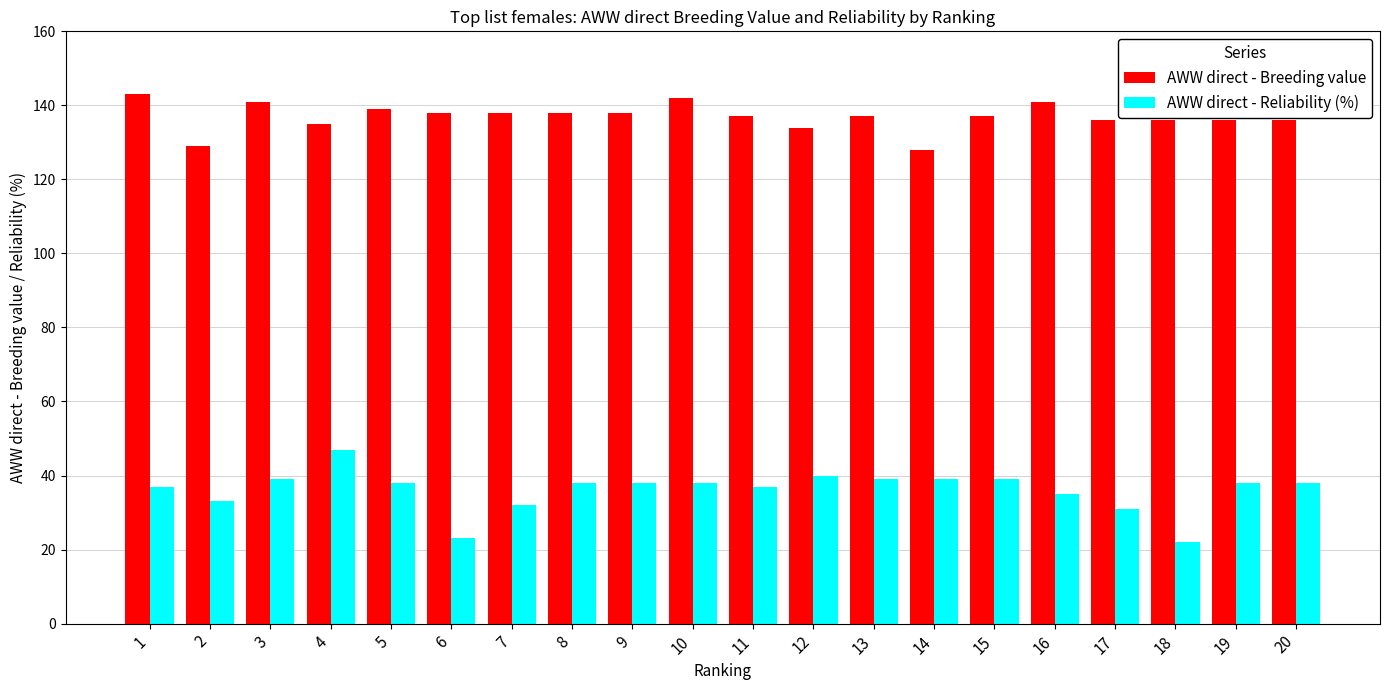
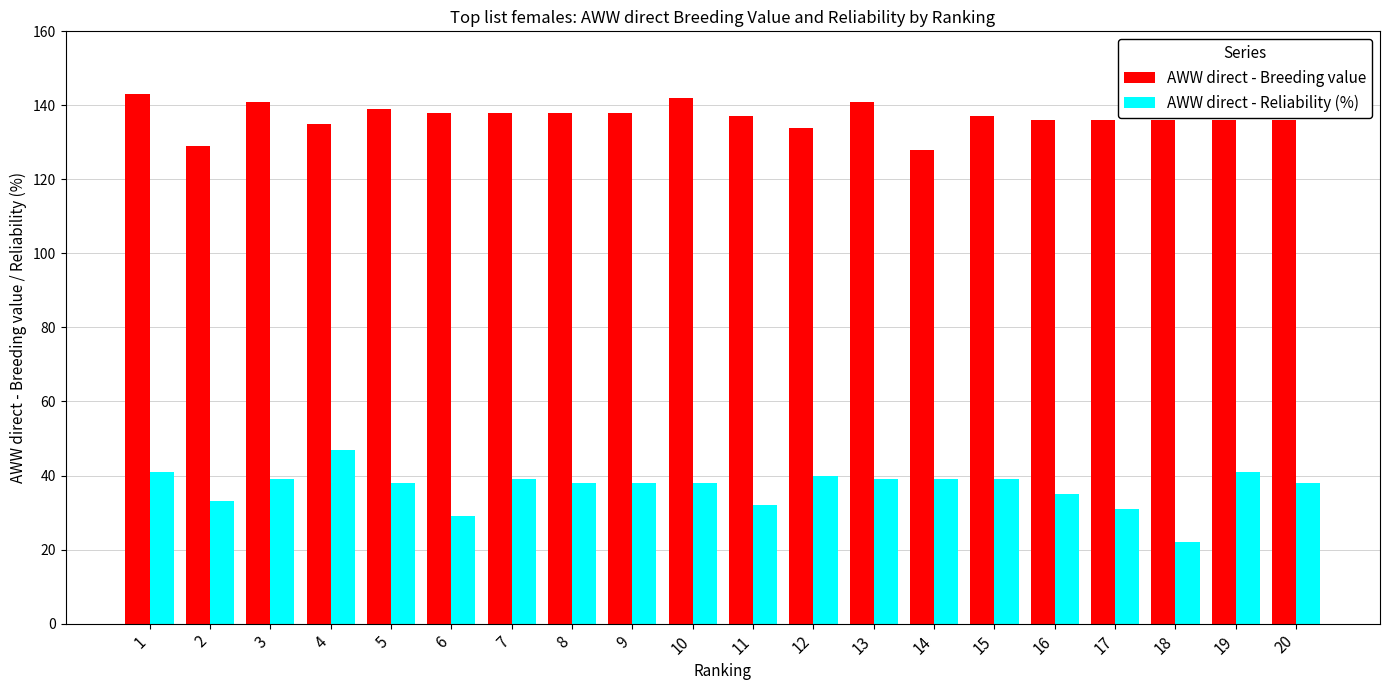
AWW direct - Reliability (%), 1: 37 -> 41
AWW direct - Reliability (%), 6: 23 -> 29
AWW direct - Reliability (%), 7: 32 -> 39
AWW direct - Reliability (%), 11: 37 -> 32
AWW direct - Breeding value, 13: 137 -> 141
AWW direct - Breeding value, 16: 141 -> 136
AWW direct - Reliability (%), 19: 38 -> 41
